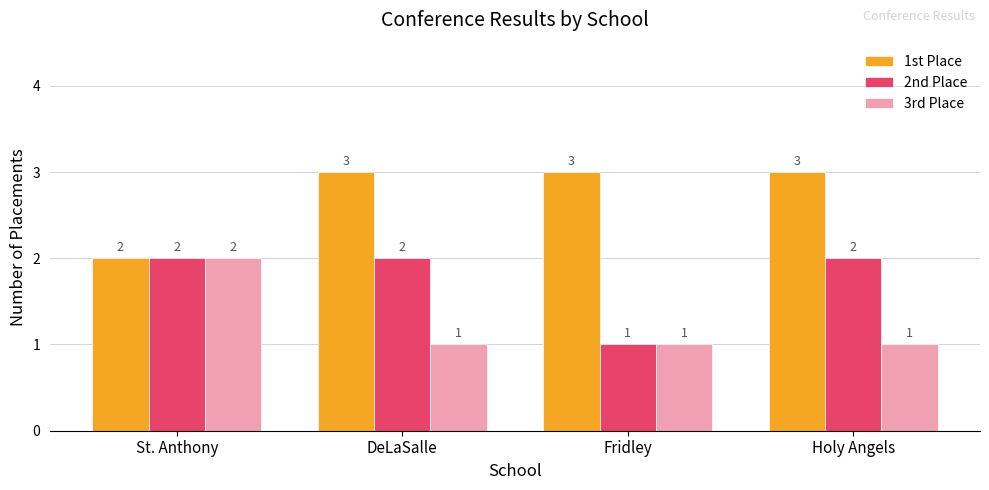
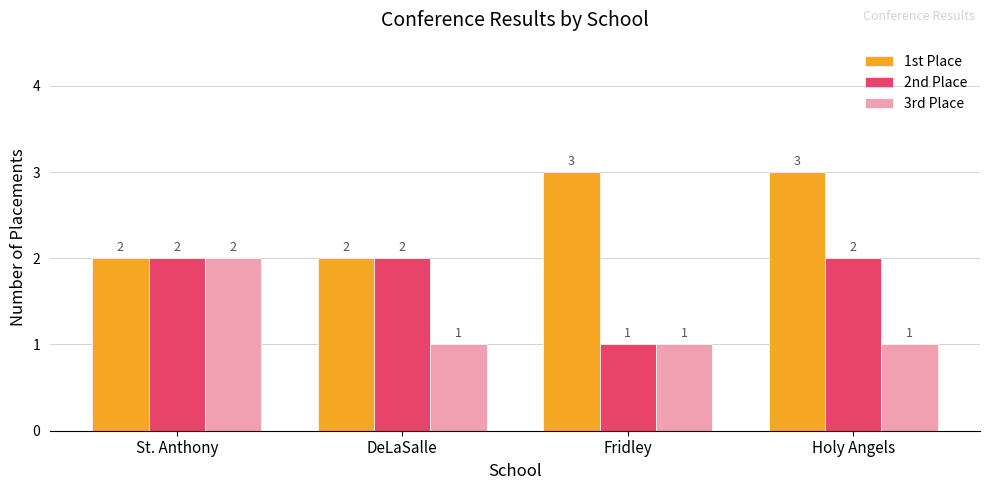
1st Place, DeLaSalle: 3 -> 2
